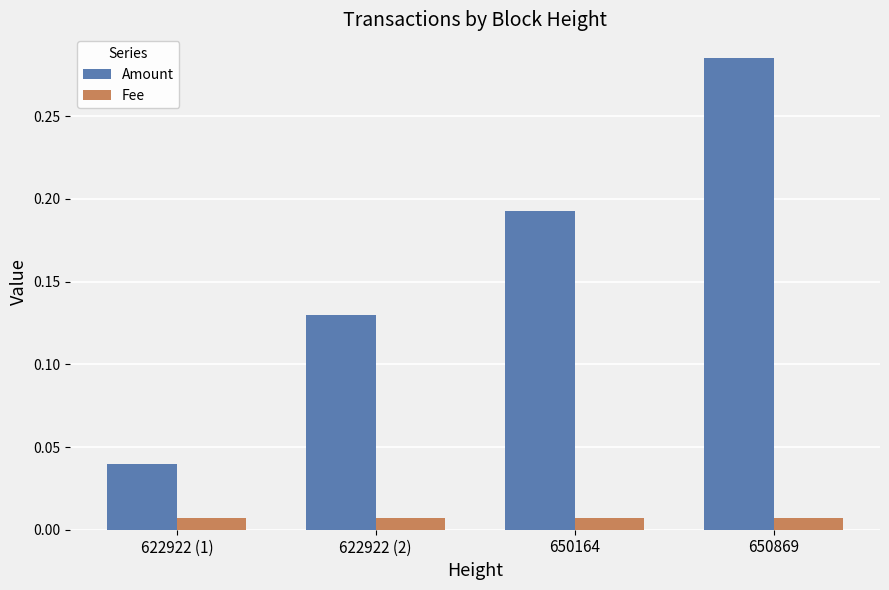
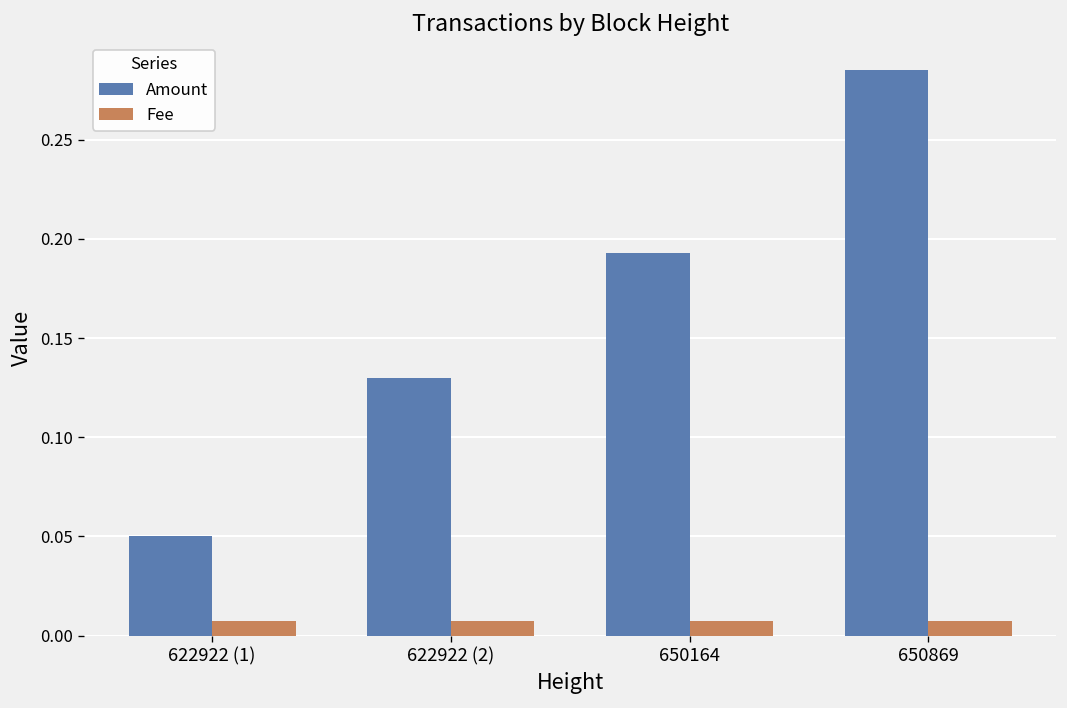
Amount, 622922 (1): 0.04 -> 0.05
